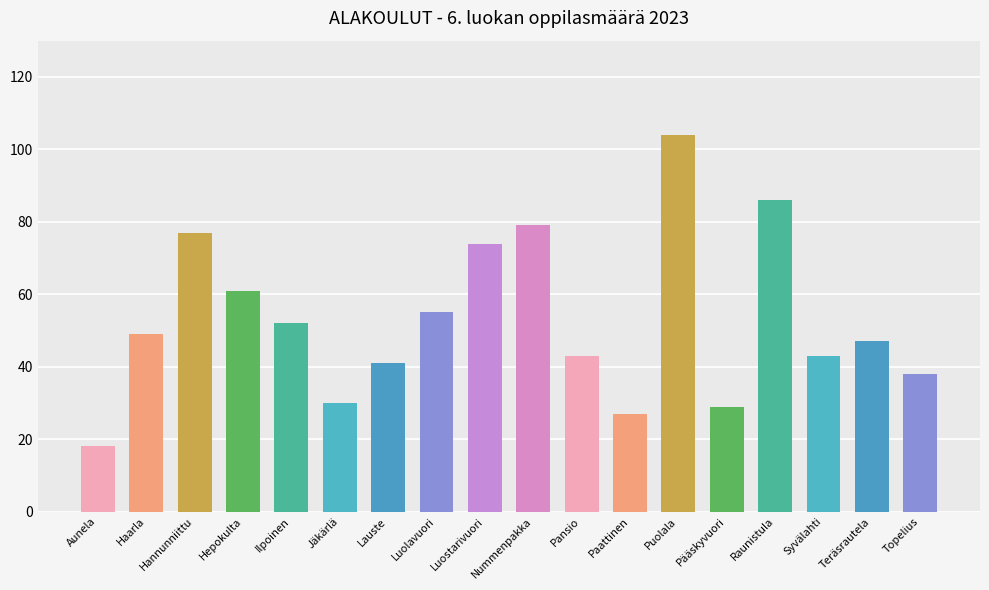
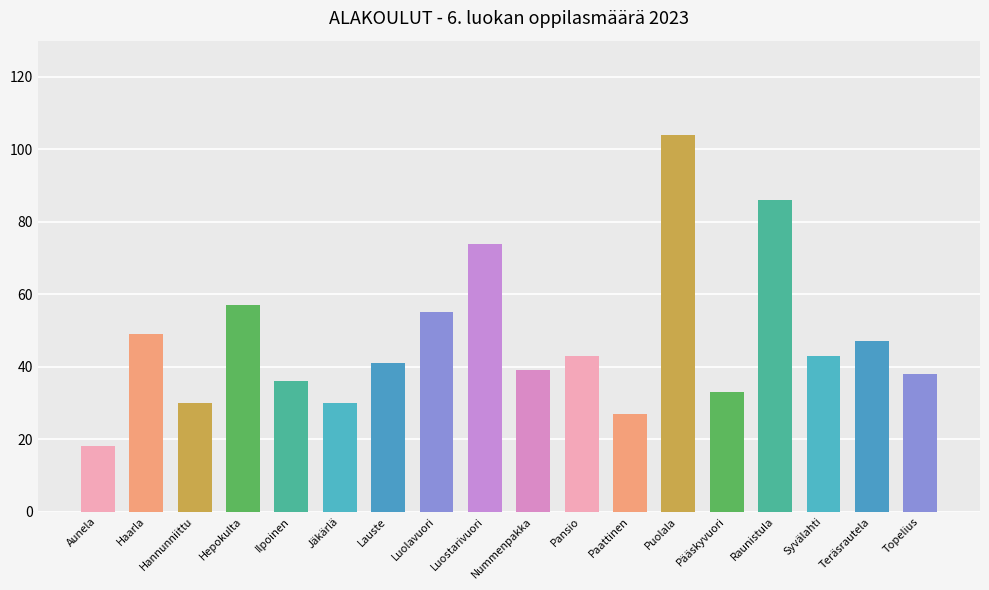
Hannunniittu: 77 -> 30
Hepokulta: 61 -> 57
Ilpoinen: 52 -> 36
Nummenpakka: 79 -> 39
Pääskyvuori: 29 -> 33
